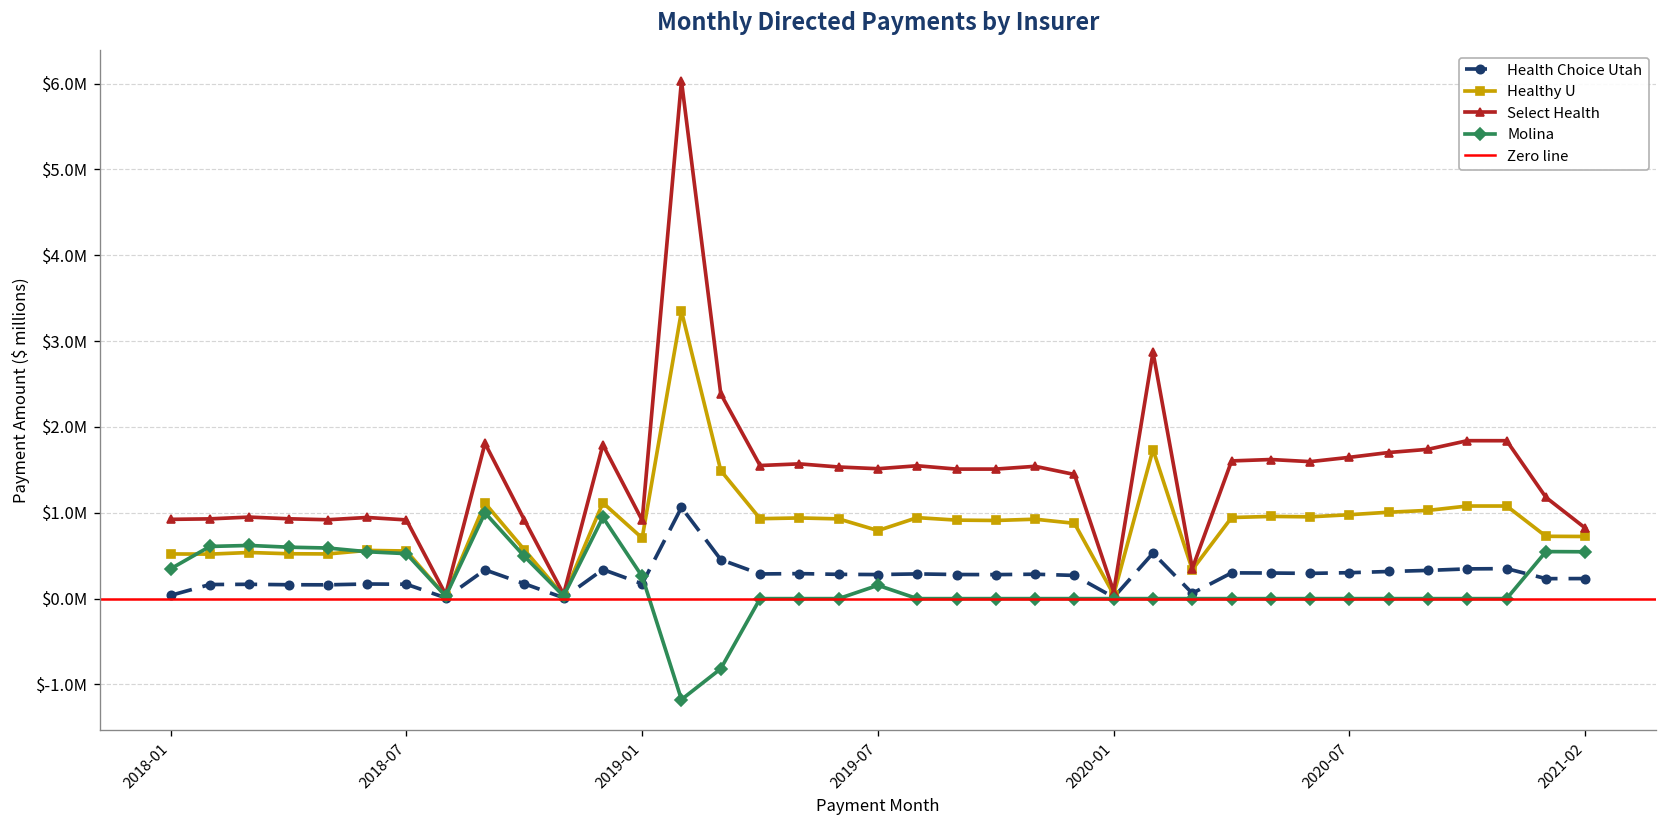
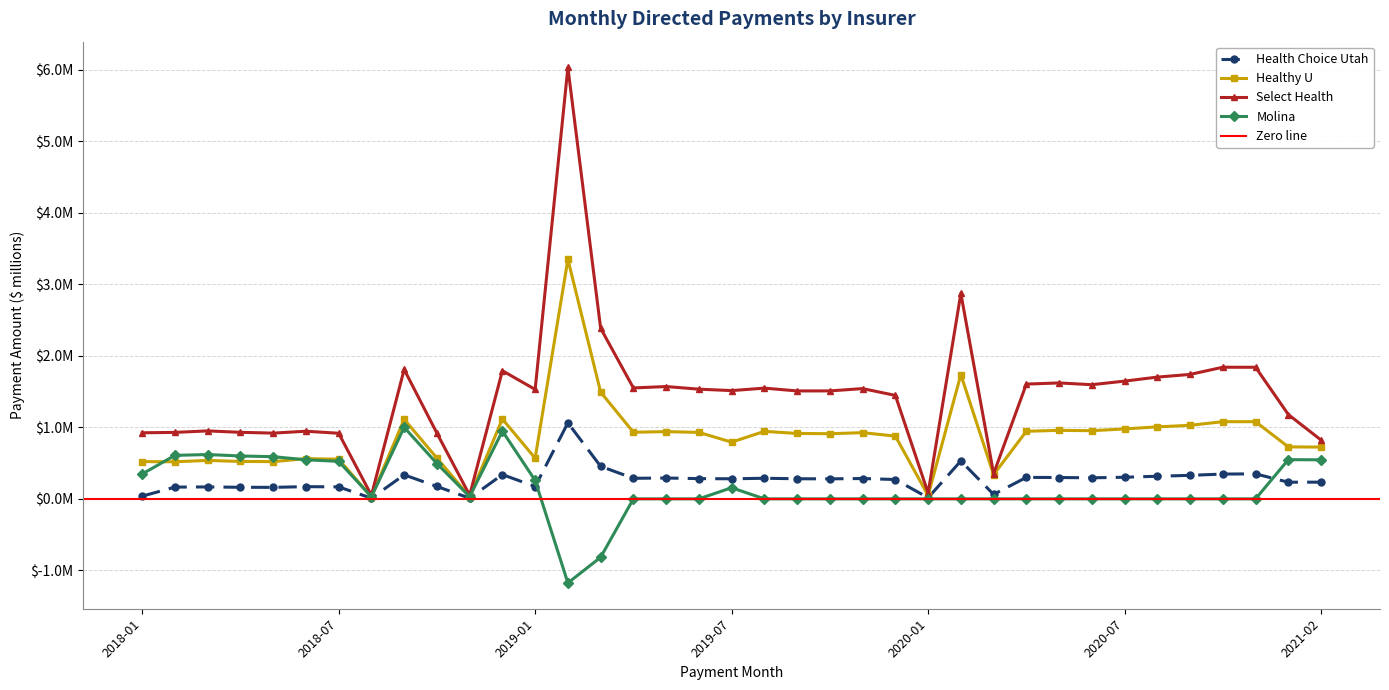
Healthy U, 2019-01: $700000 -> $600000
Select Health, 2019-01: $900000 -> $1500000
